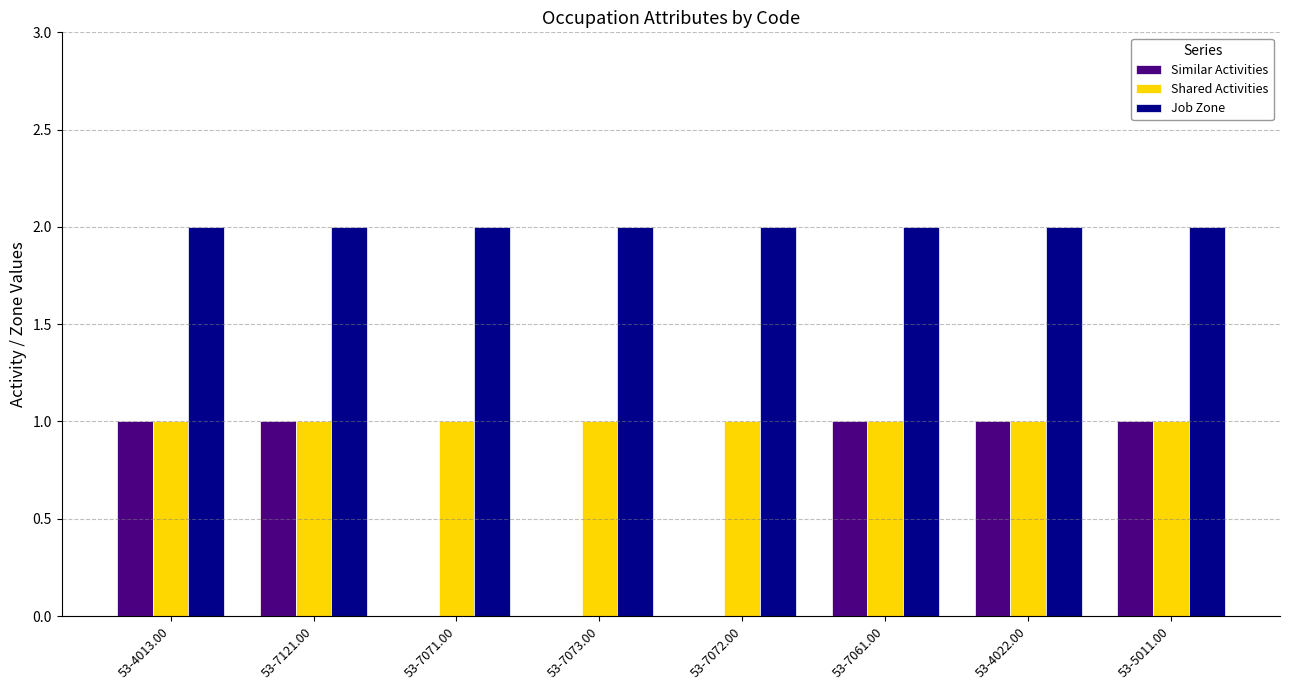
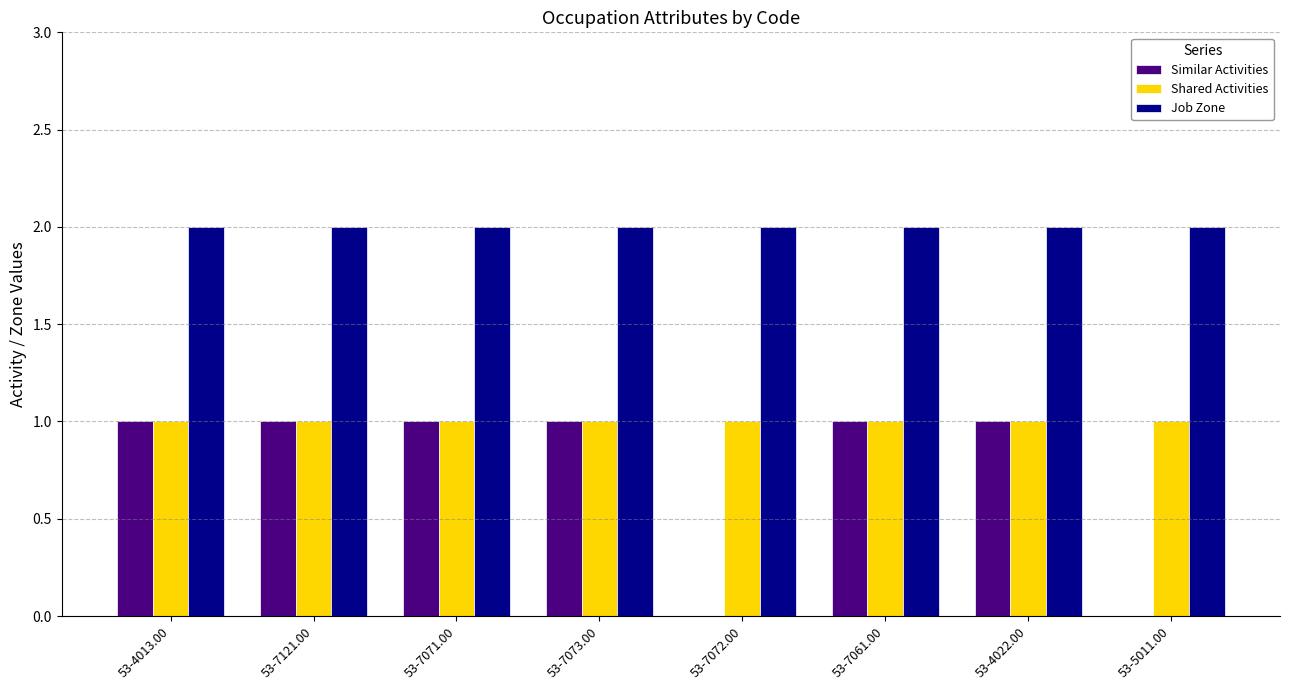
Similar Activities, 53-7071.00: 0 -> 1
Similar Activities, 53-7073.00: 0 -> 1
Similar Activities, 53-5011.00: 1 -> 0
